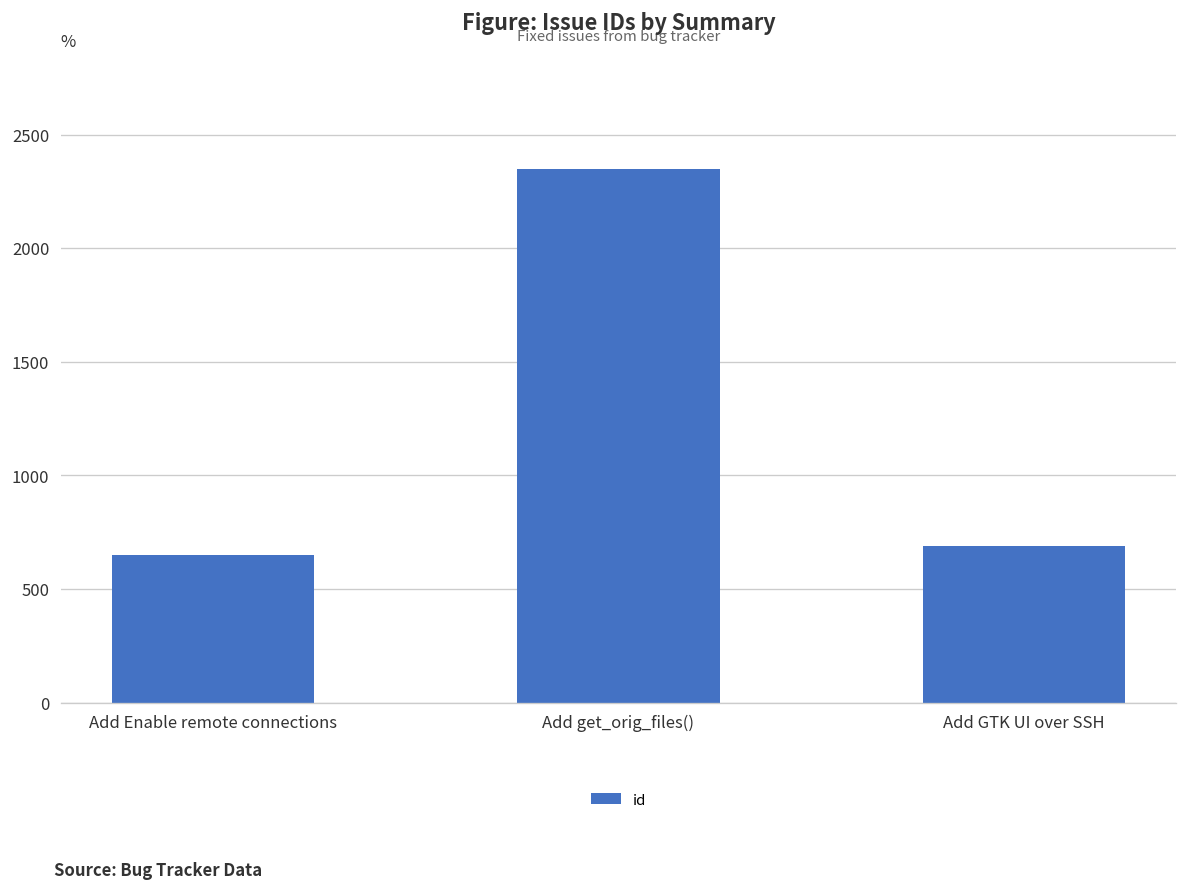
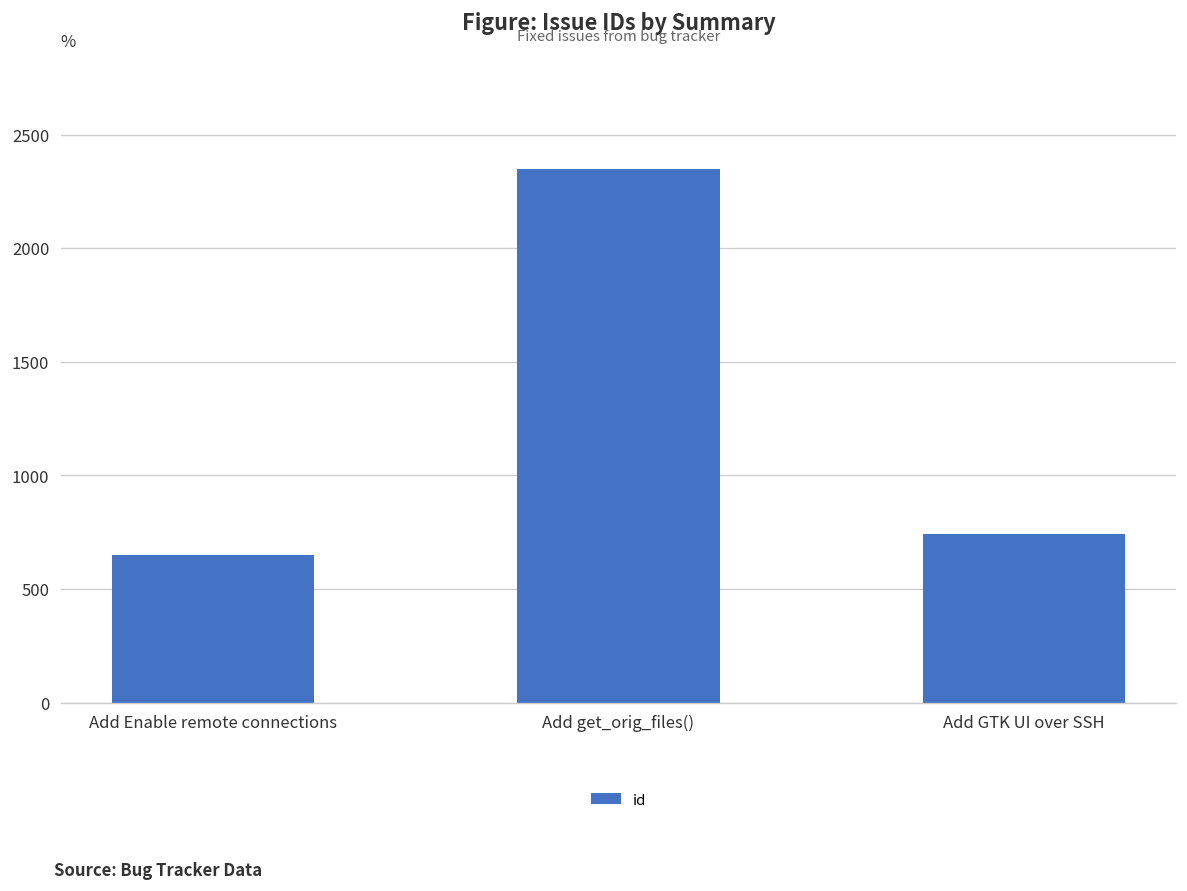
Add GTK UI over SSH: 690 -> 740
